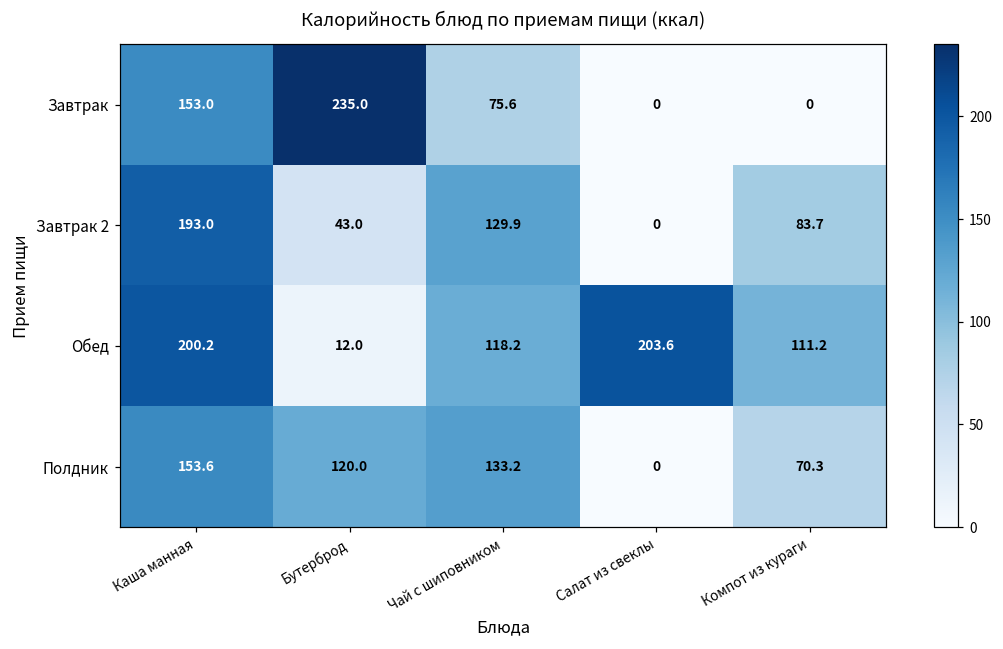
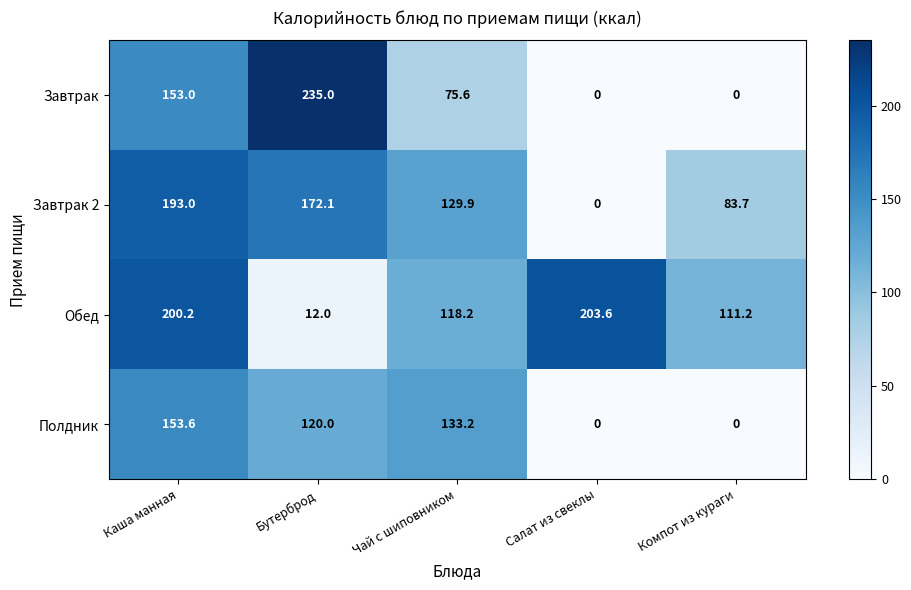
Завтрак 2, Бутерброд: 43.0 -> 172.1
Полдник, Компот из кураги: 70.3 -> 0
